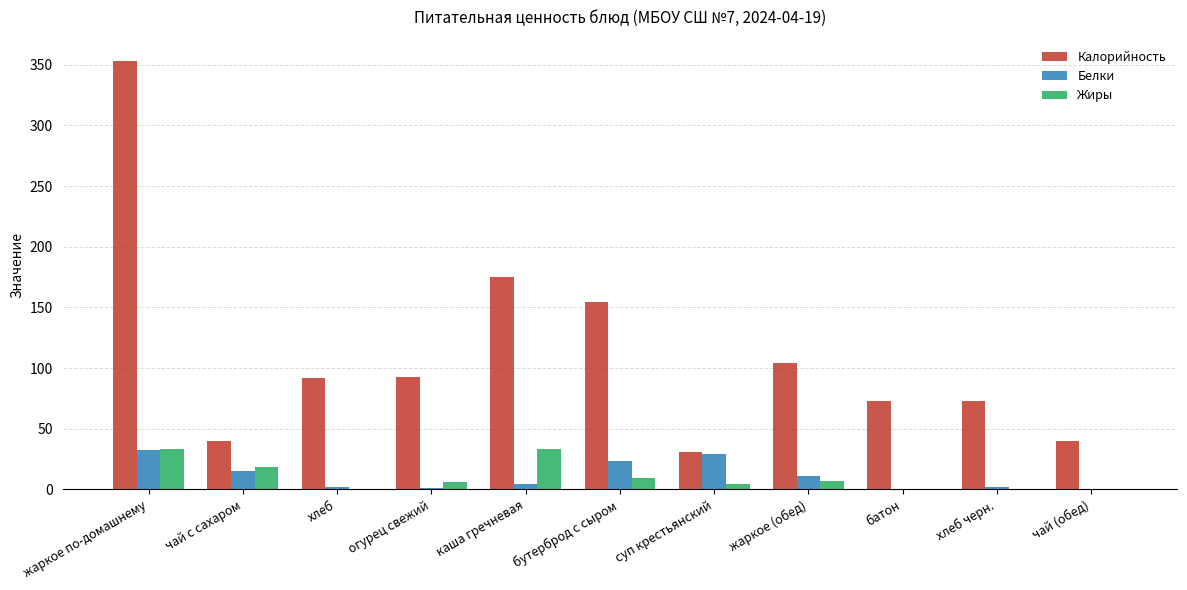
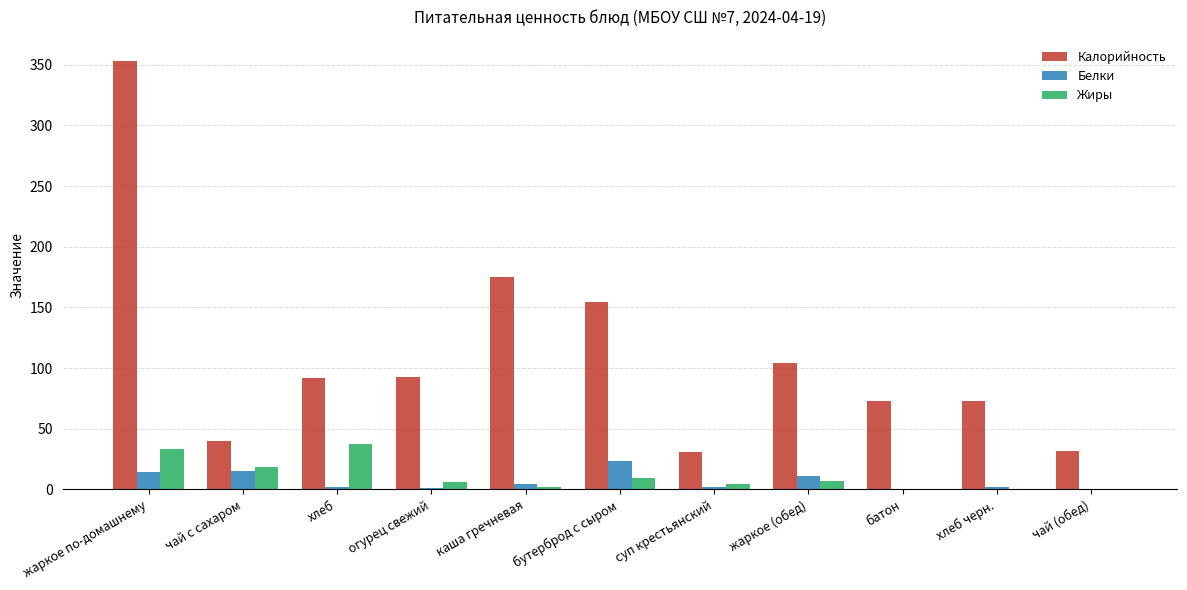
Белки, жаркое по-домашнему: 33 -> 14
Жиры, хлеб: 0 -> 37
Жиры, каша гречневая: 34 -> 2
Белки, суп крестьянский: 29 -> 2
Калорийность, чай (обед): 40 -> 32
